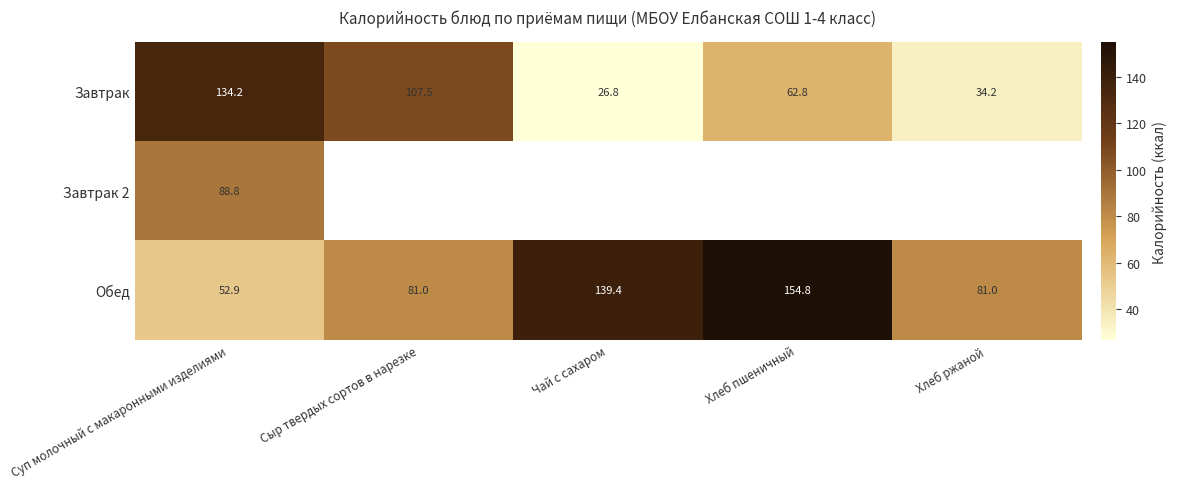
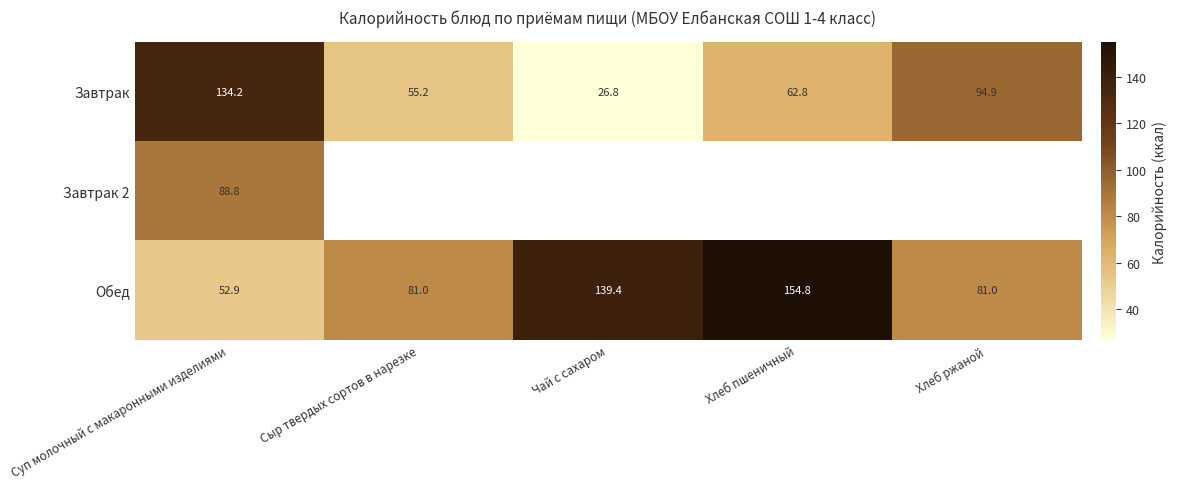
Завтрак, Сыр твердых сортов в нарезке: 107.5 -> 55.2
Завтрак, Хлеб ржаной: 34.2 -> 94.9
